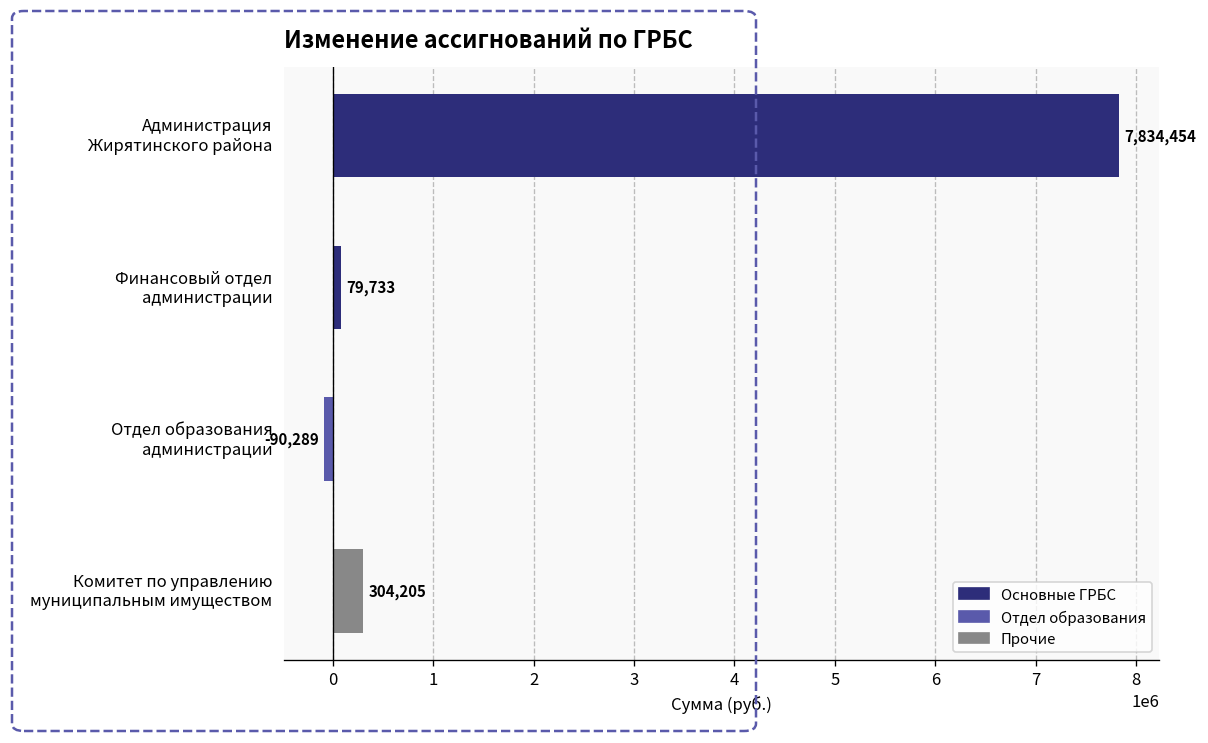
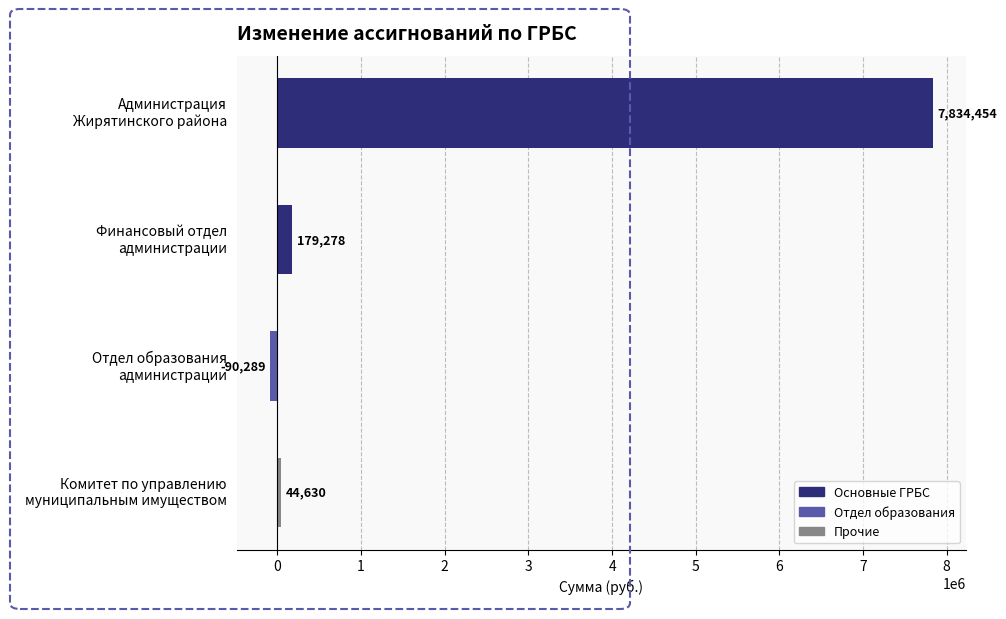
Финансовый отдел администрации: 79,733 -> 179,278
Комитет по управлению муниципальным имуществом: 304,205 -> 44,630
